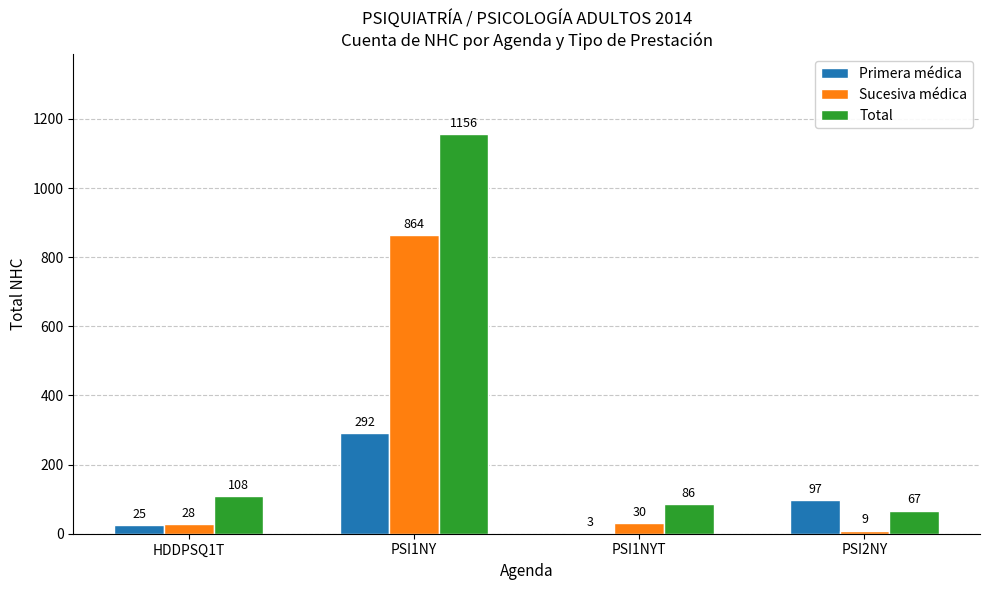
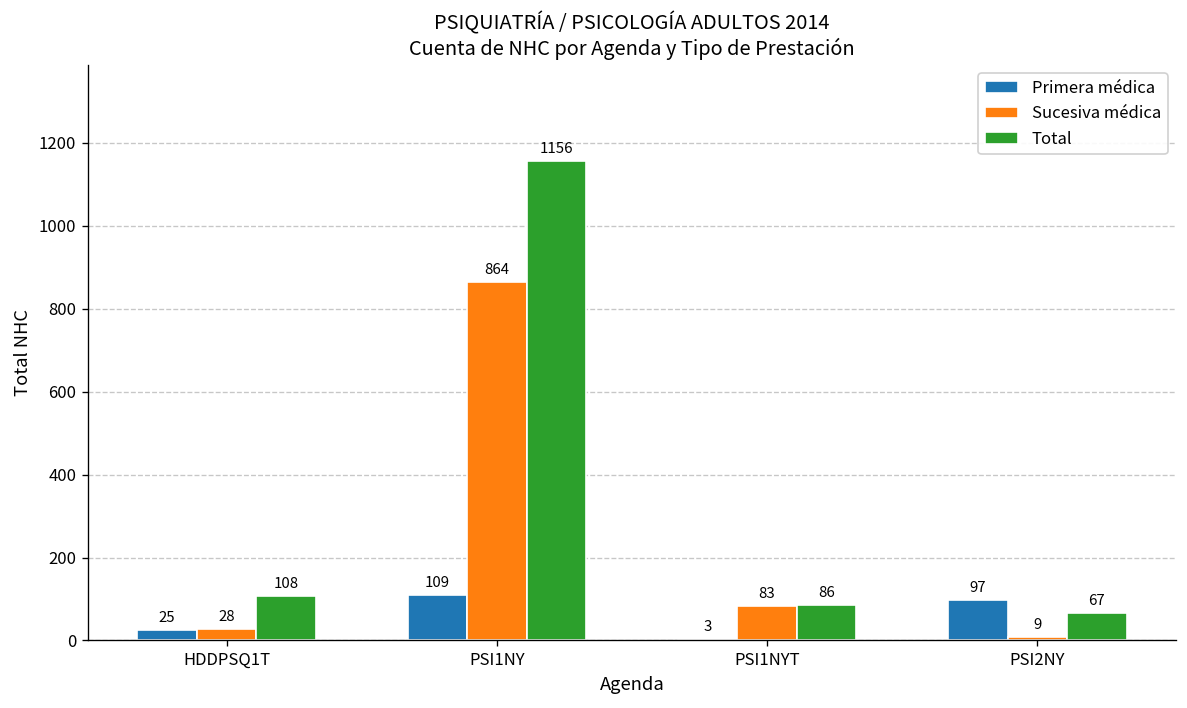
Primera médica, PSI1NY: 292 -> 109
Sucesiva médica, PSI1NYT: 30 -> 83
